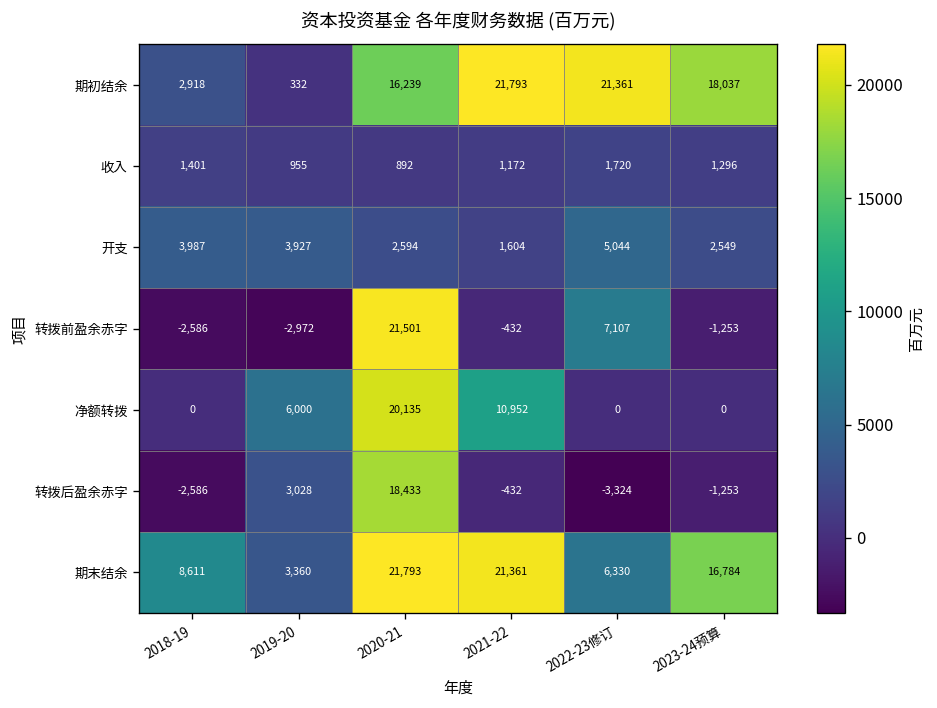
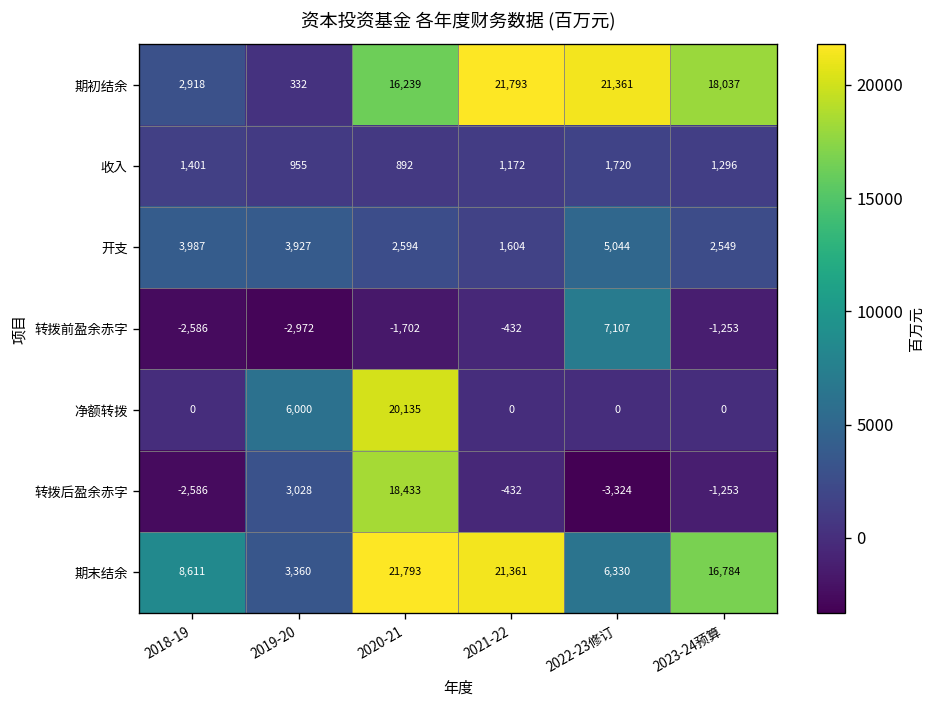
转拨前盈余赤字, 2020-21: 21,501 -> -1,702
净额转拨, 2021-22: 10,952 -> 0
